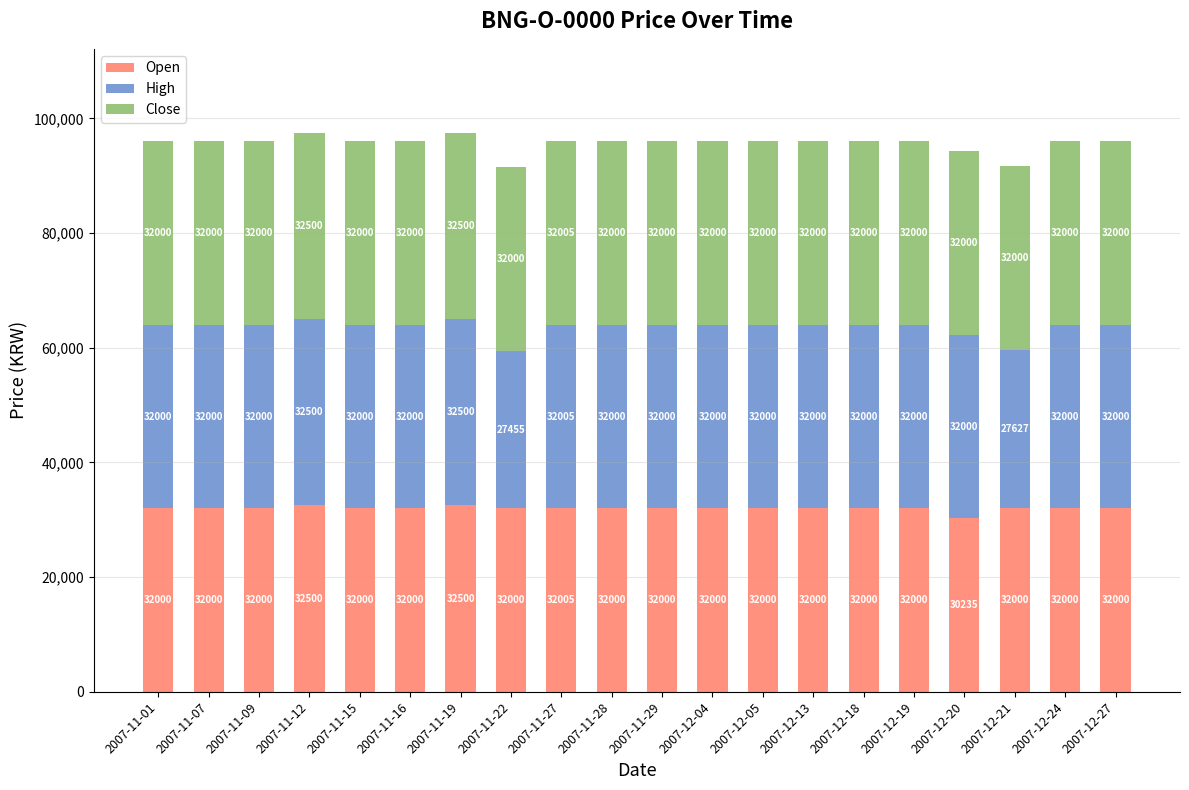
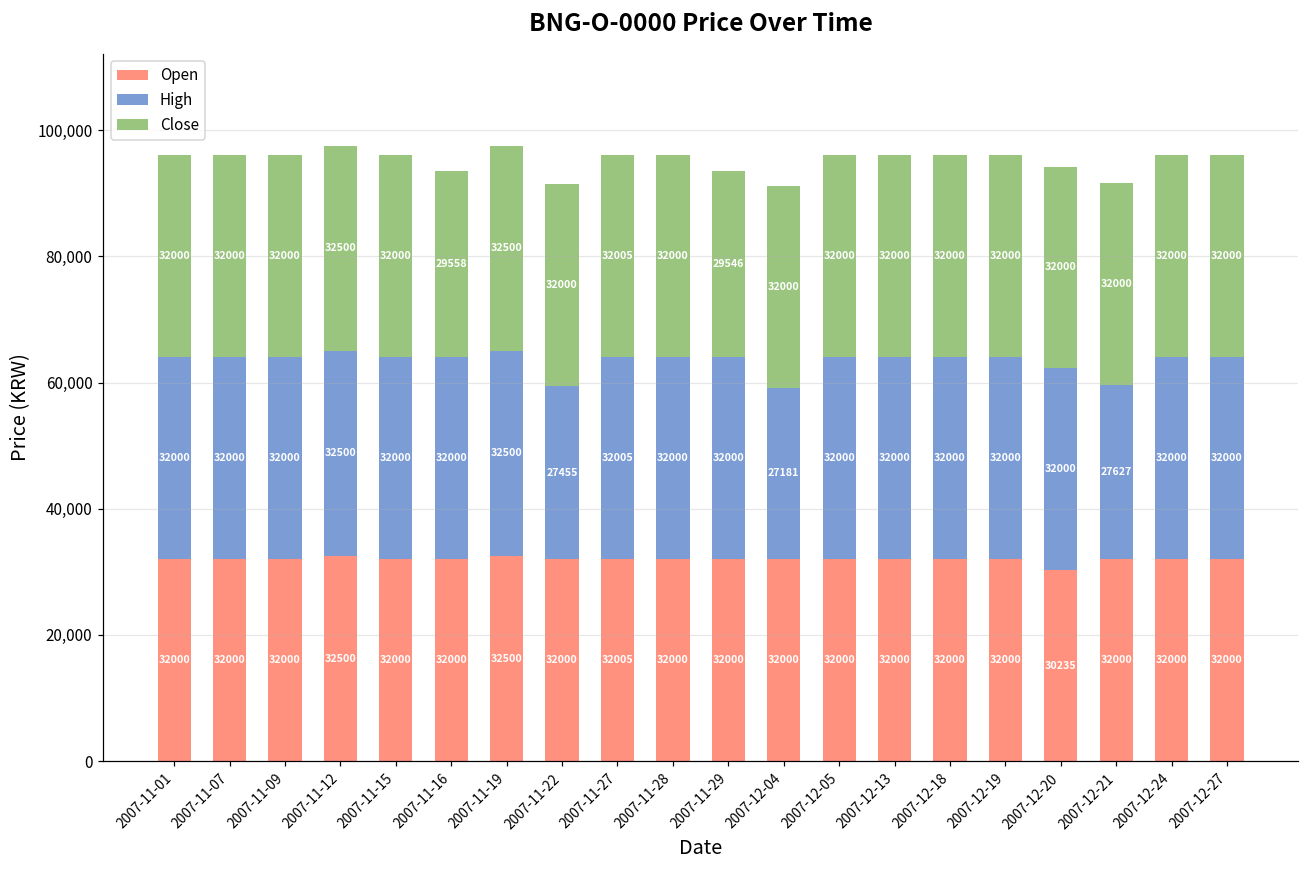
Close, 2007-11-16: 32000 -> 29558
Close, 2007-11-29: 32000 -> 29546
High, 2007-12-04: 32000 -> 27181
